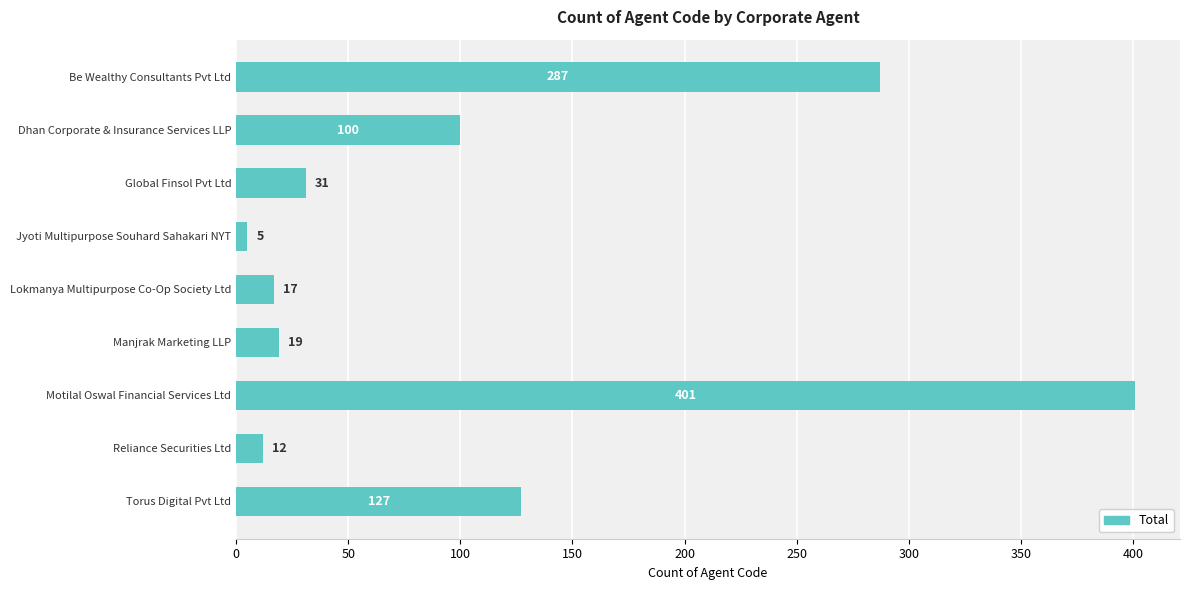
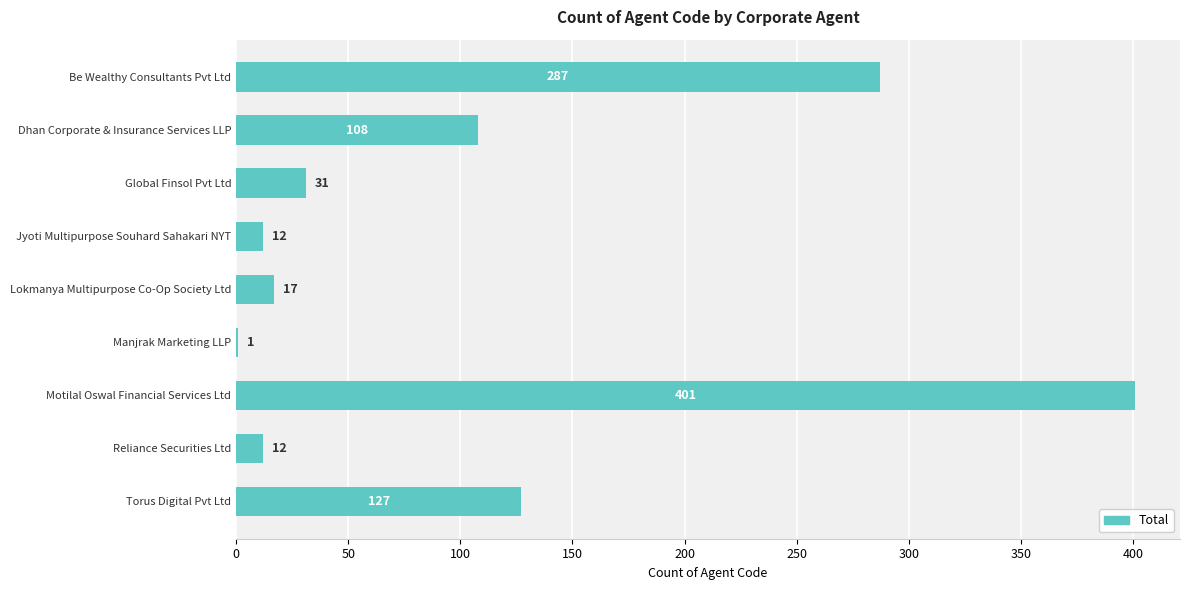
Dhan Corporate & Insurance Services LLP: 100 -> 108
Jyoti Multipurpose Souhard Sahakari NYT: 5 -> 12
Manjrak Marketing LLP: 19 -> 1
